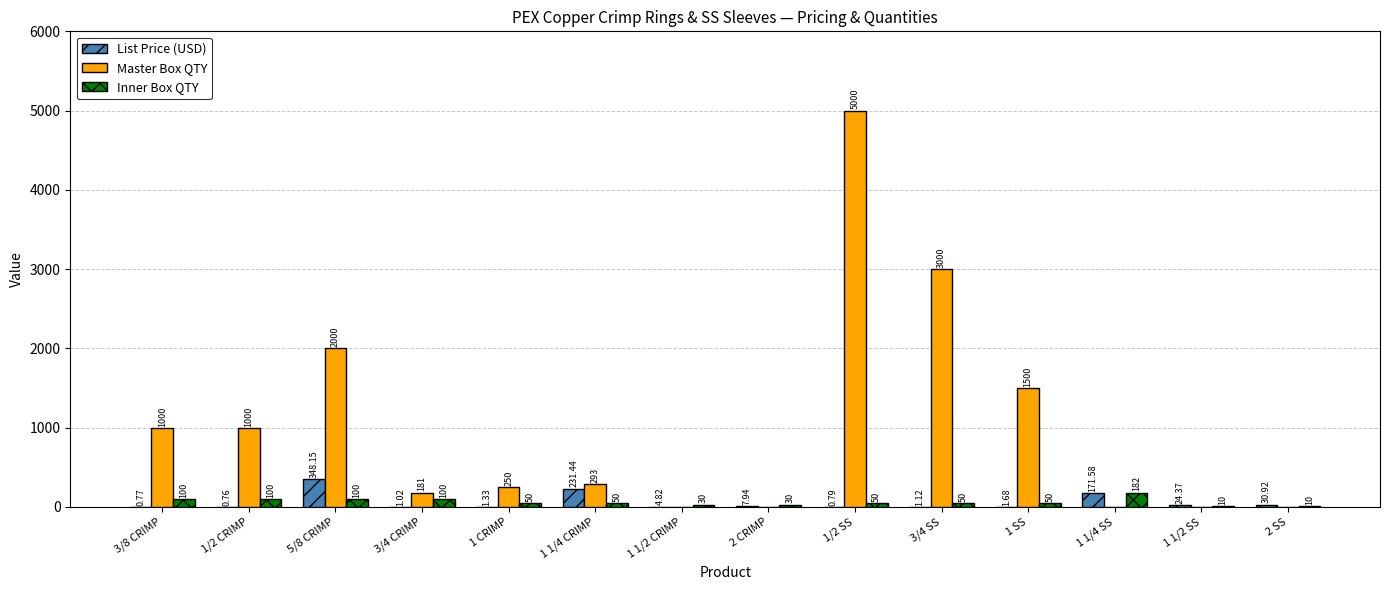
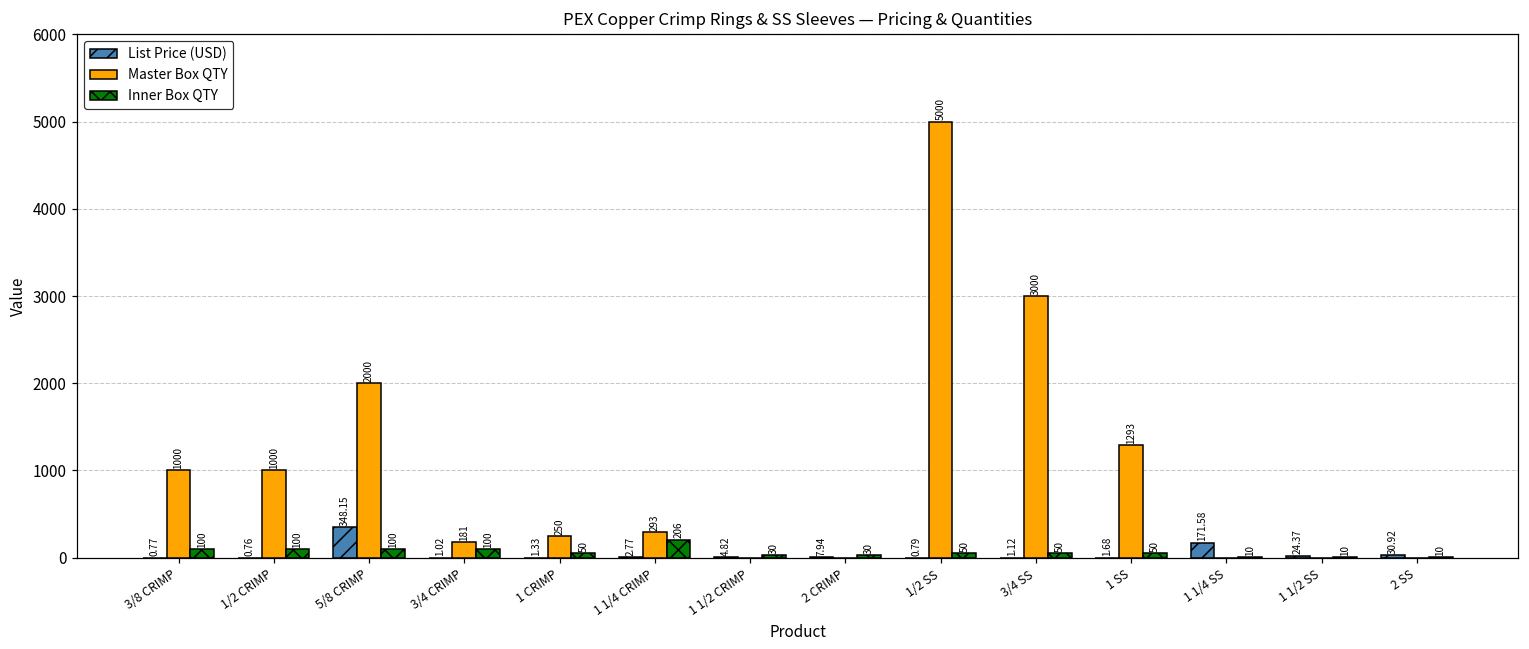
List Price (USD), 1 1/4 CRIMP: 231.44 -> 2.77
Inner Box QTY, 1 1/4 CRIMP: 50 -> 206
Master Box QTY, 1 SS: 1500 -> 1293
Inner Box QTY, 1 1/4 SS: 182 -> 10
